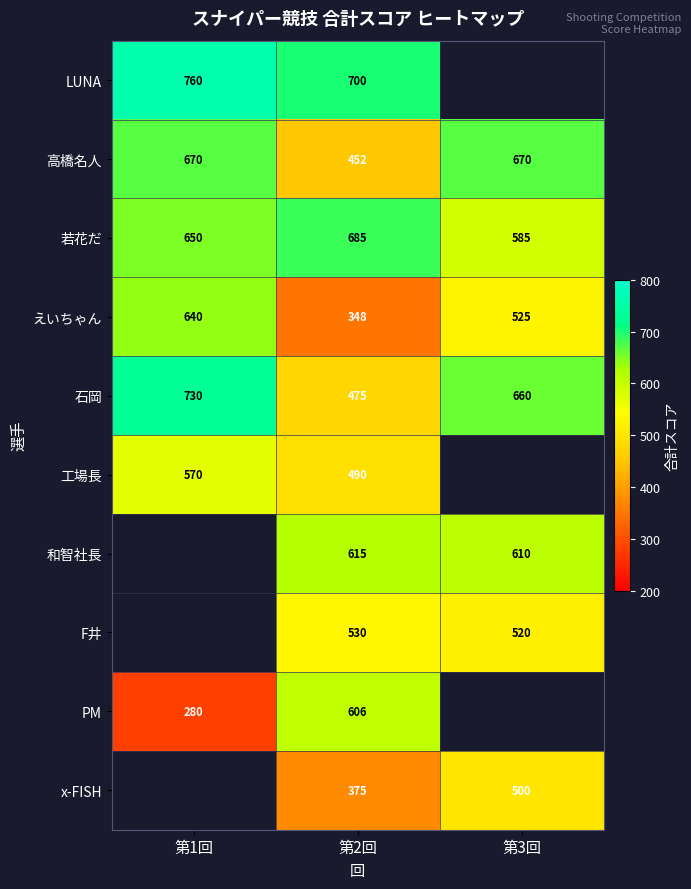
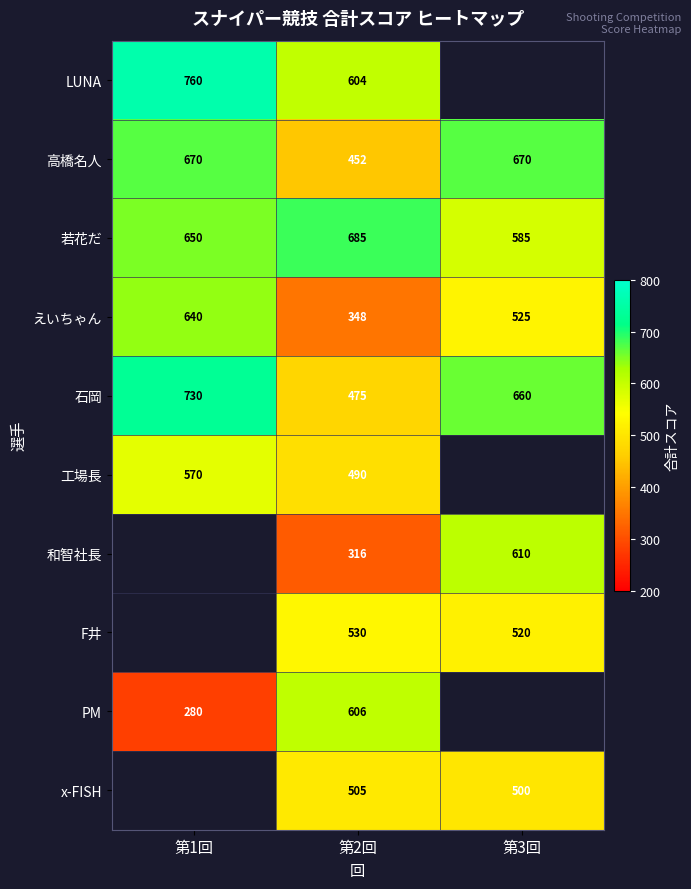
LUNA, 第2回: 700 -> 604
和智社長, 第2回: 615 -> 316
x-FISH, 第2回: 375 -> 505
